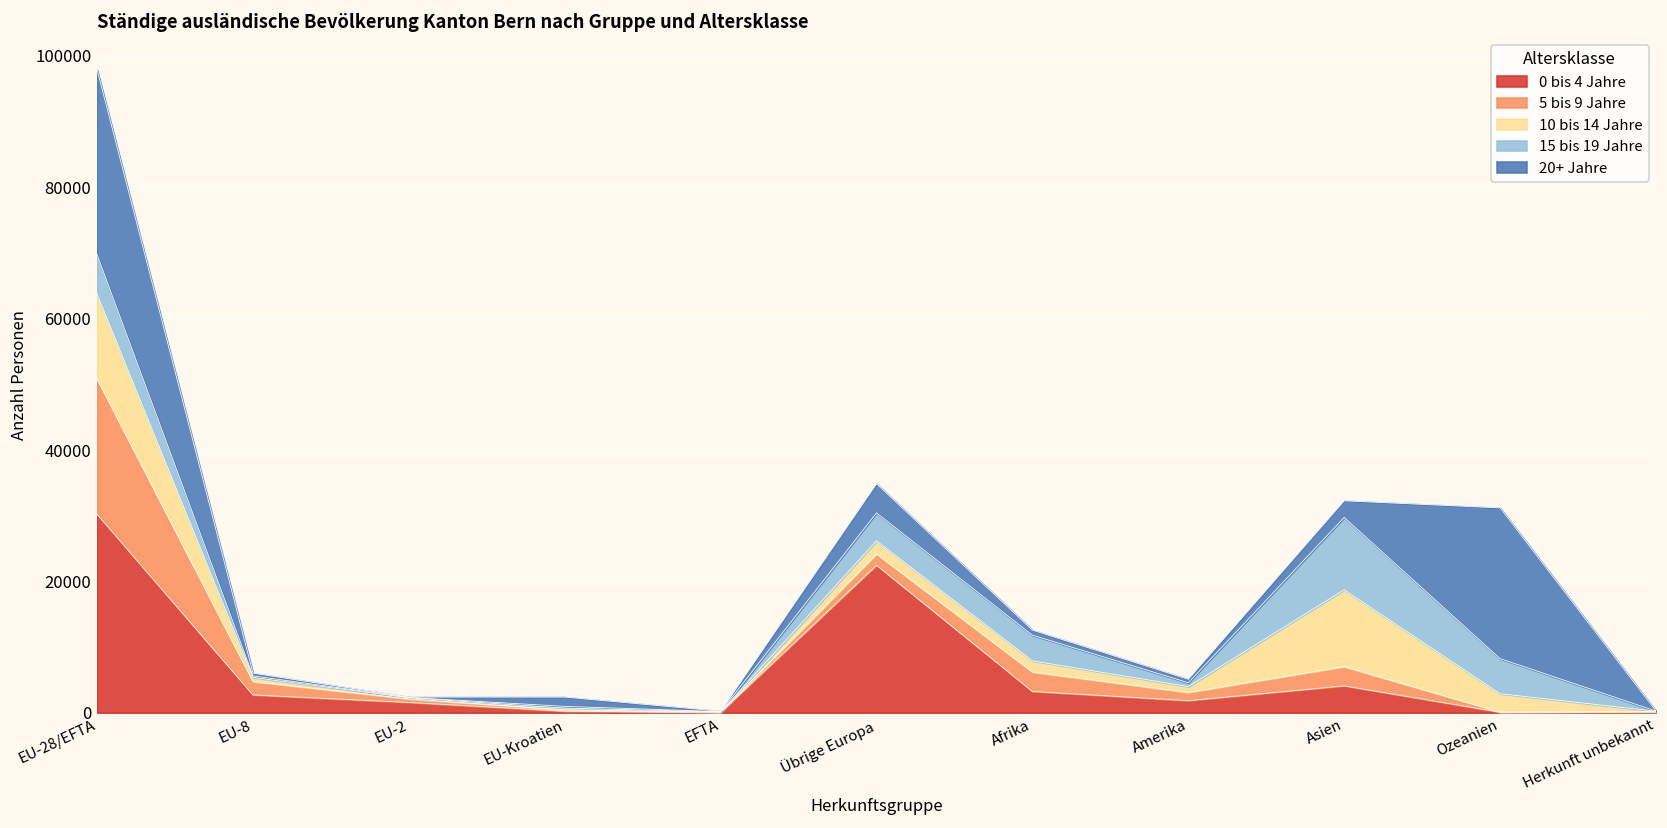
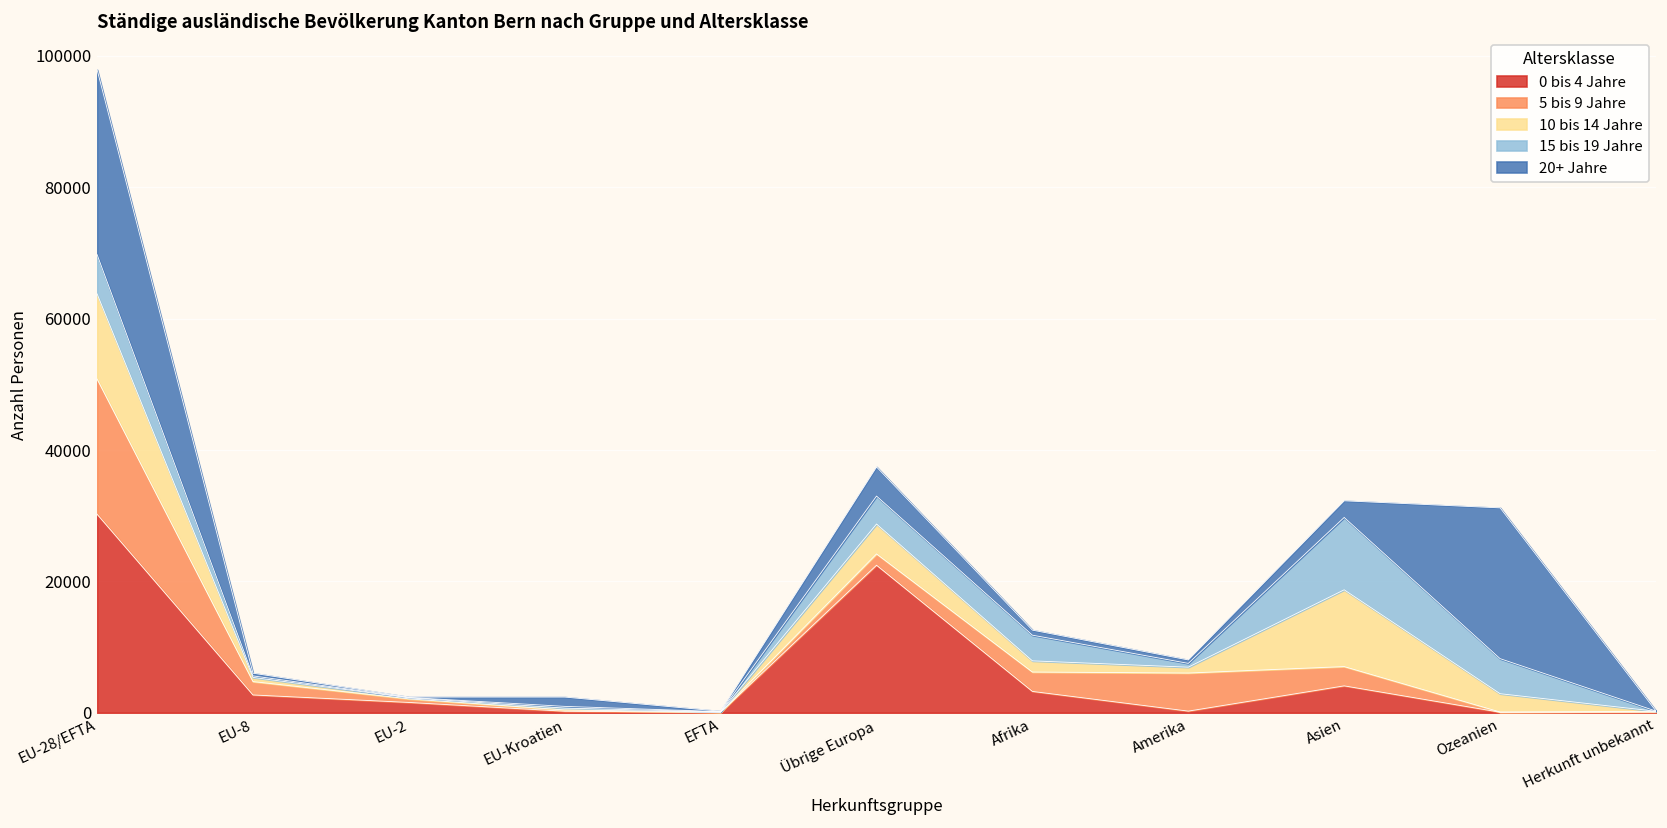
10 bis 14 Jahre, Übrige Europa: 2000 -> 5000
0 bis 4 Jahre, Amerika: 2000 -> 0
5 bis 9 Jahre, Amerika: 1000 -> 6000
